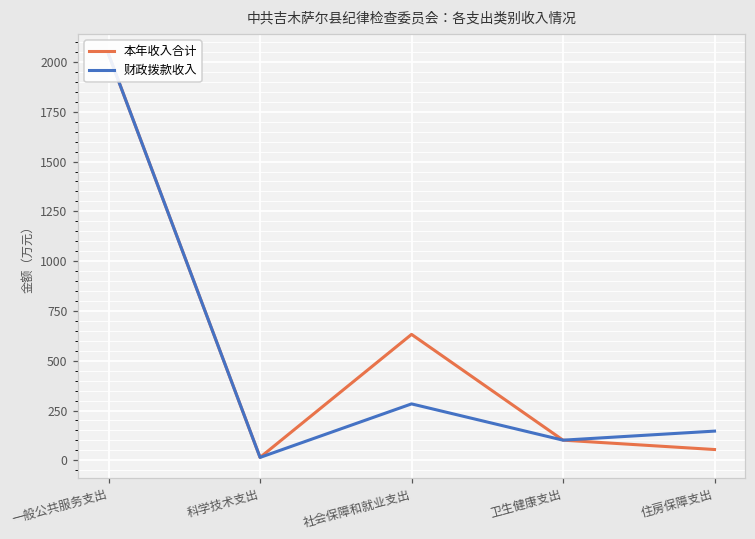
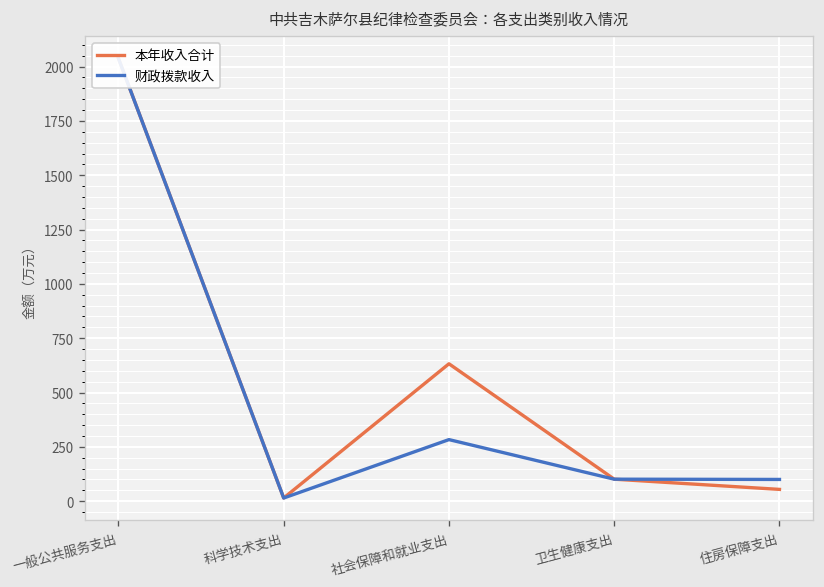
财政拨款收入, 住房保障支出: 150 -> 100
